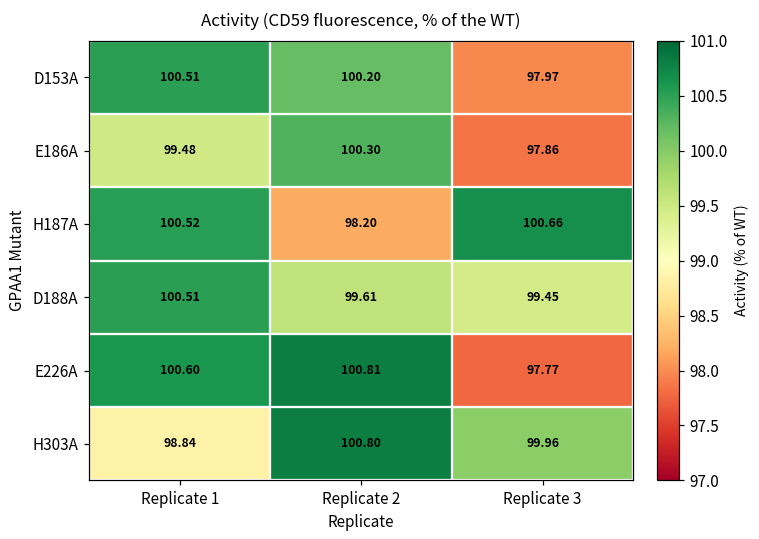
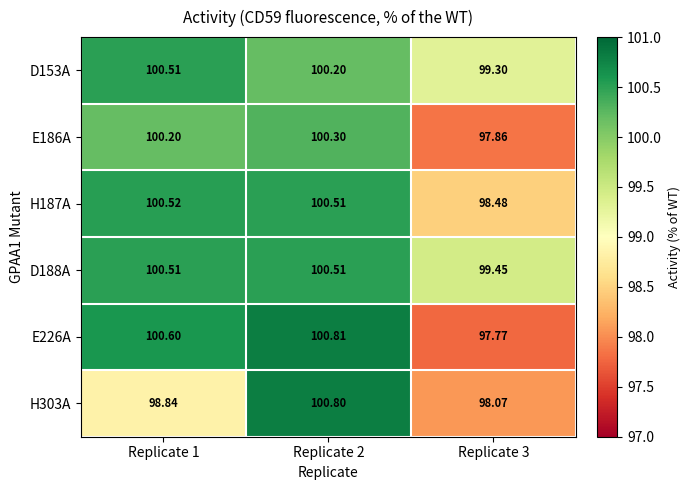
D153A, Replicate 3: 97.97 -> 99.30
E186A, Replicate 1: 99.48 -> 100.20
H187A, Replicate 2: 98.20 -> 100.51
H187A, Replicate 3: 100.66 -> 98.48
D188A, Replicate 2: 99.61 -> 100.51
H303A, Replicate 3: 99.96 -> 98.07
